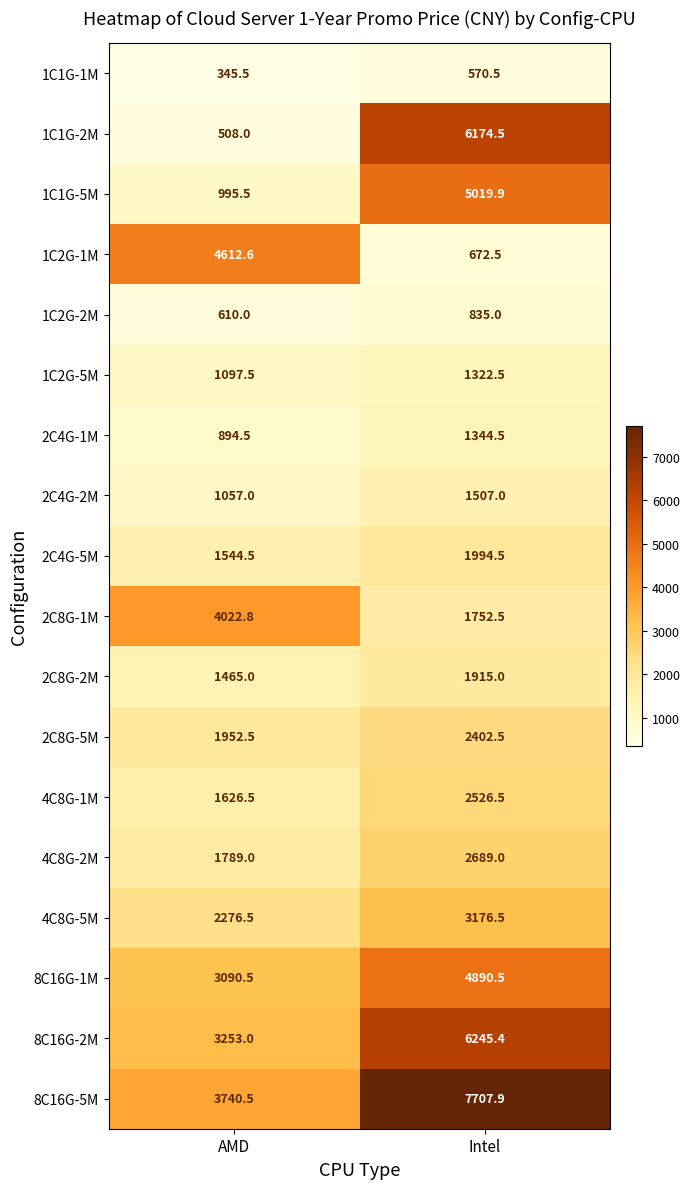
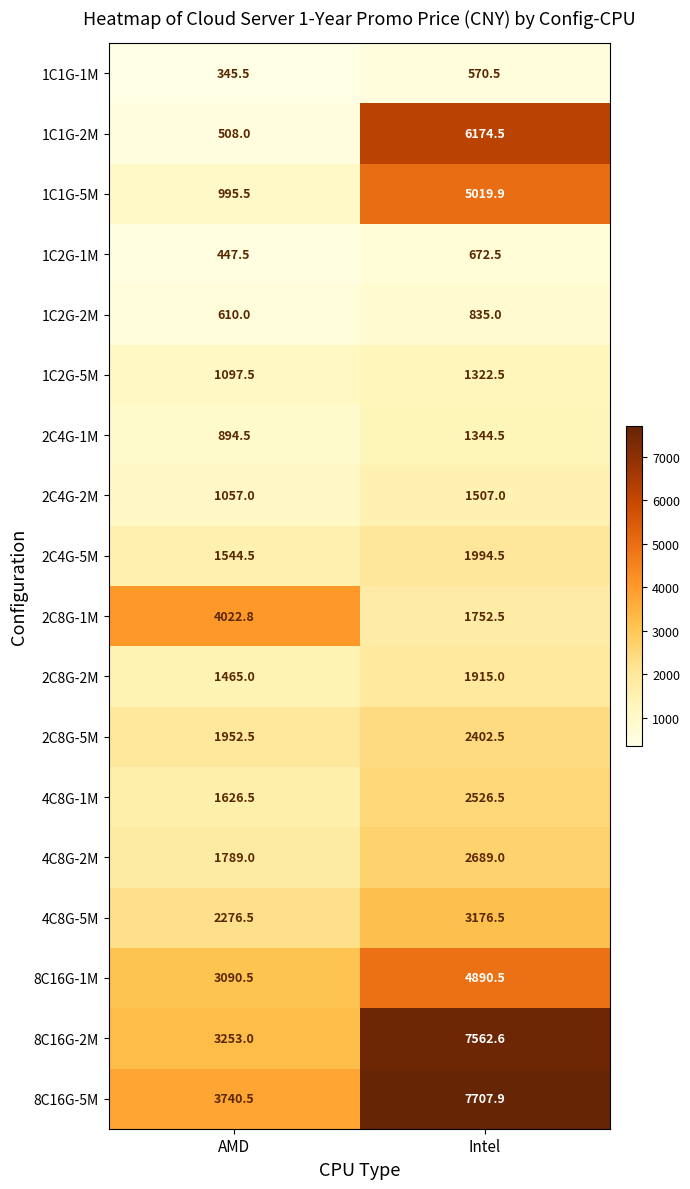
1C2G-1M, AMD: 4612.6 -> 447.5
8C16G-2M, Intel: 6245.4 -> 7562.6
